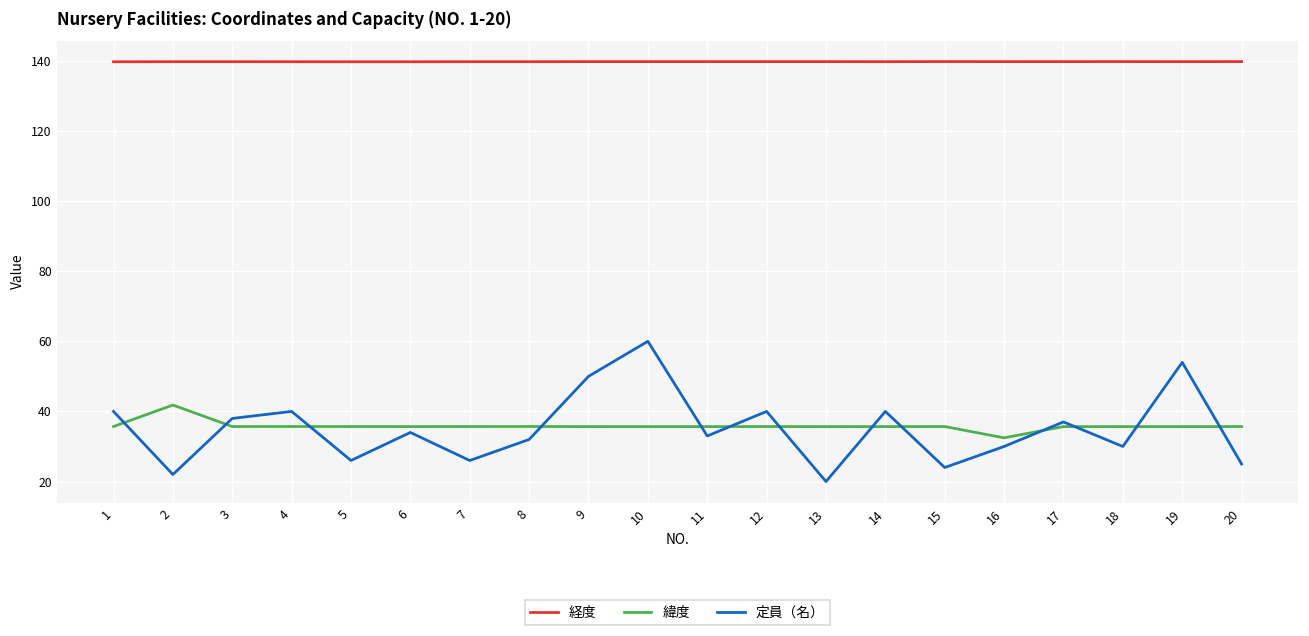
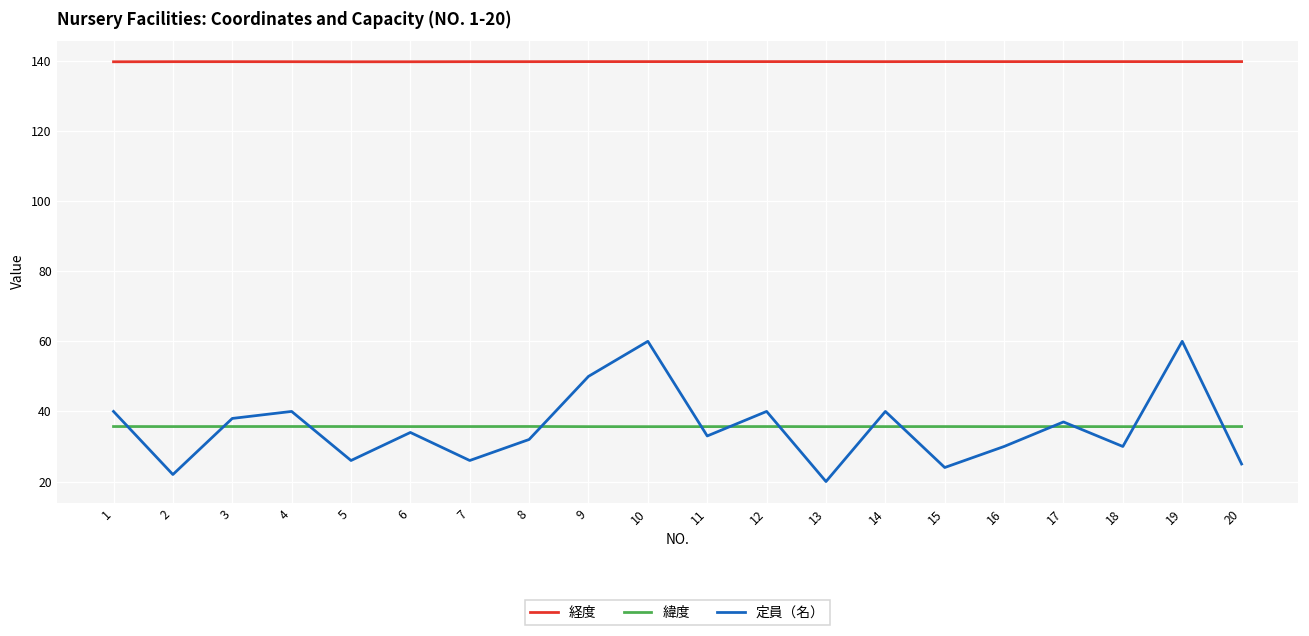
緯度, 2: 42 -> 36
緯度, 16: 32 -> 36
定員（名）, 19: 54 -> 60
